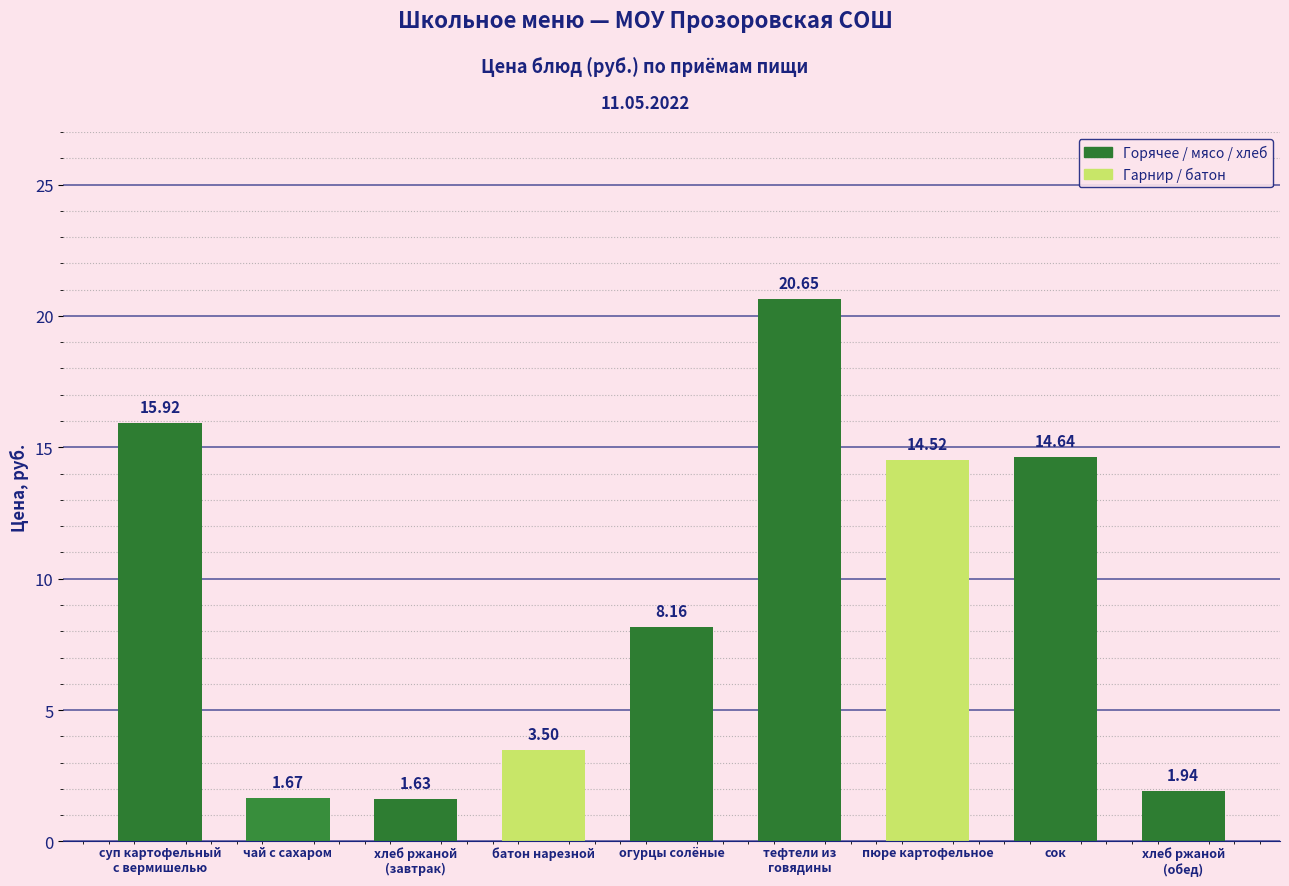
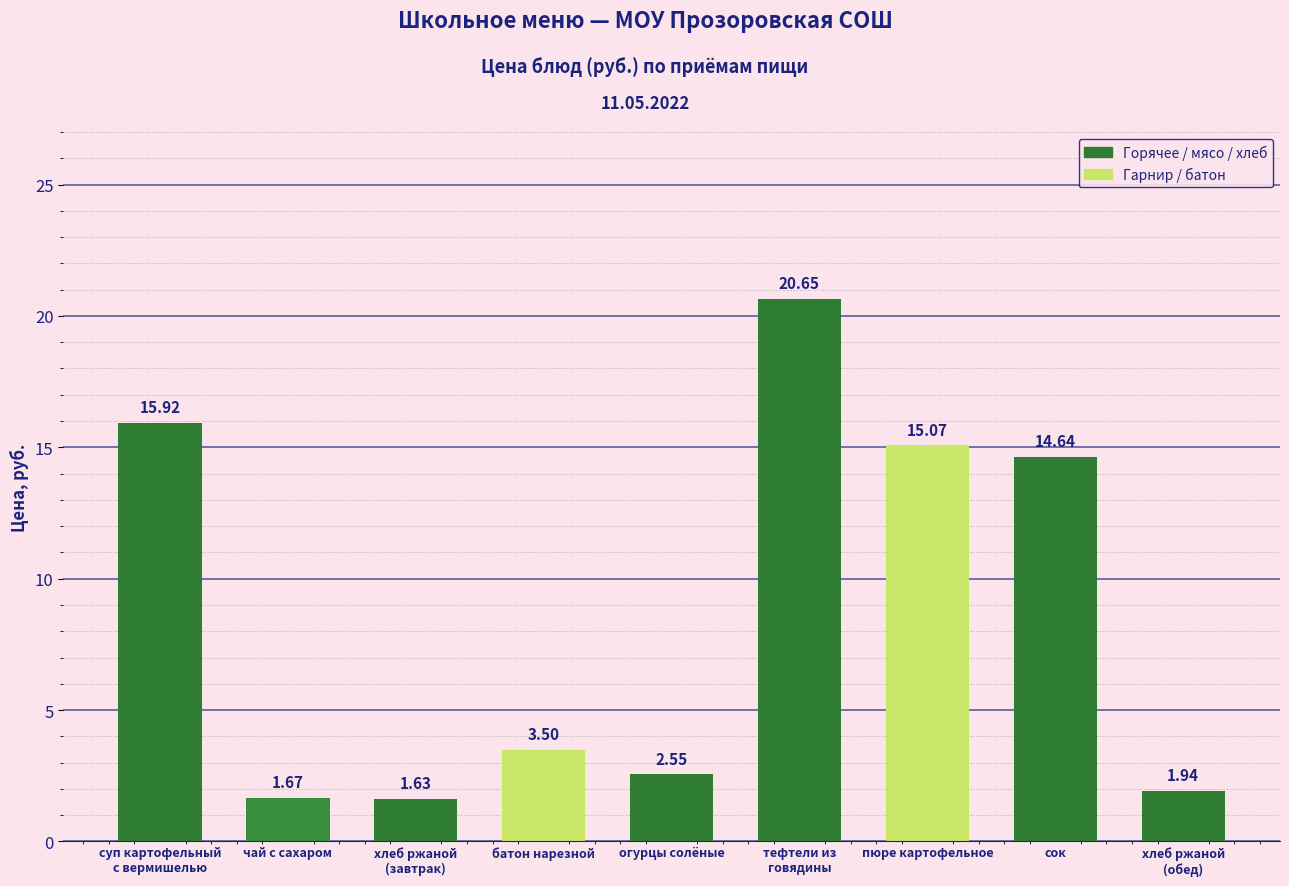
огурцы солёные: 8.16 -> 2.55
пюре картофельное: 14.52 -> 15.07
